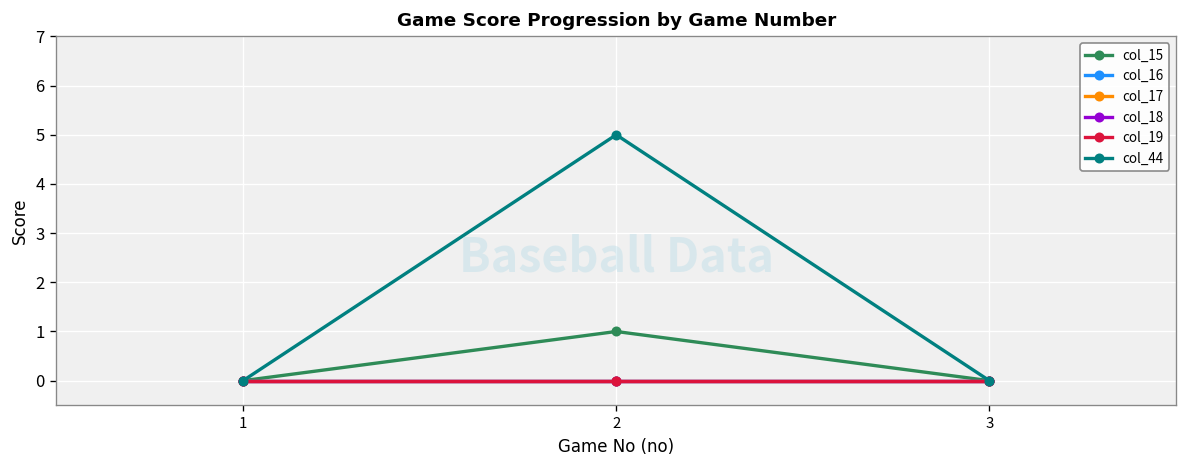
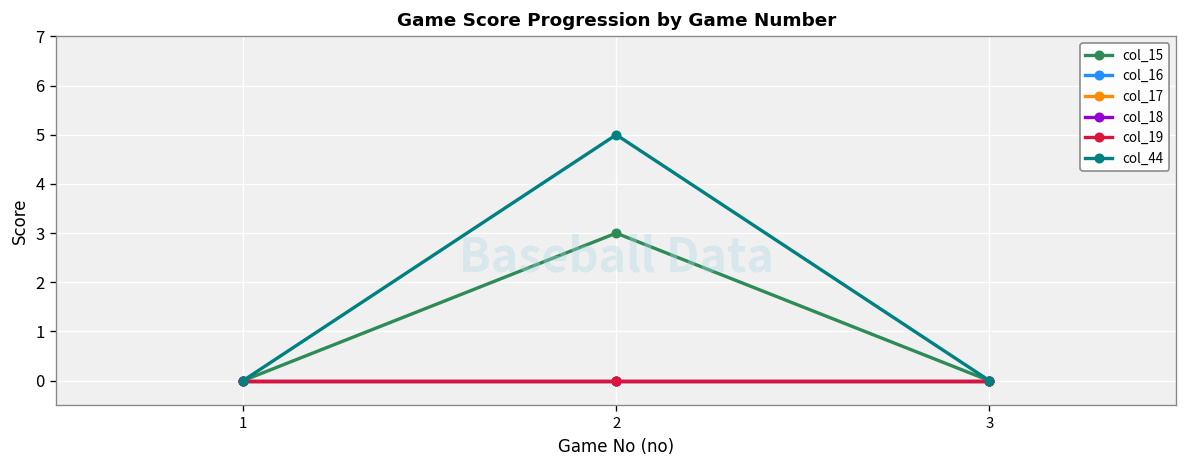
col_15, 2: 1 -> 3
